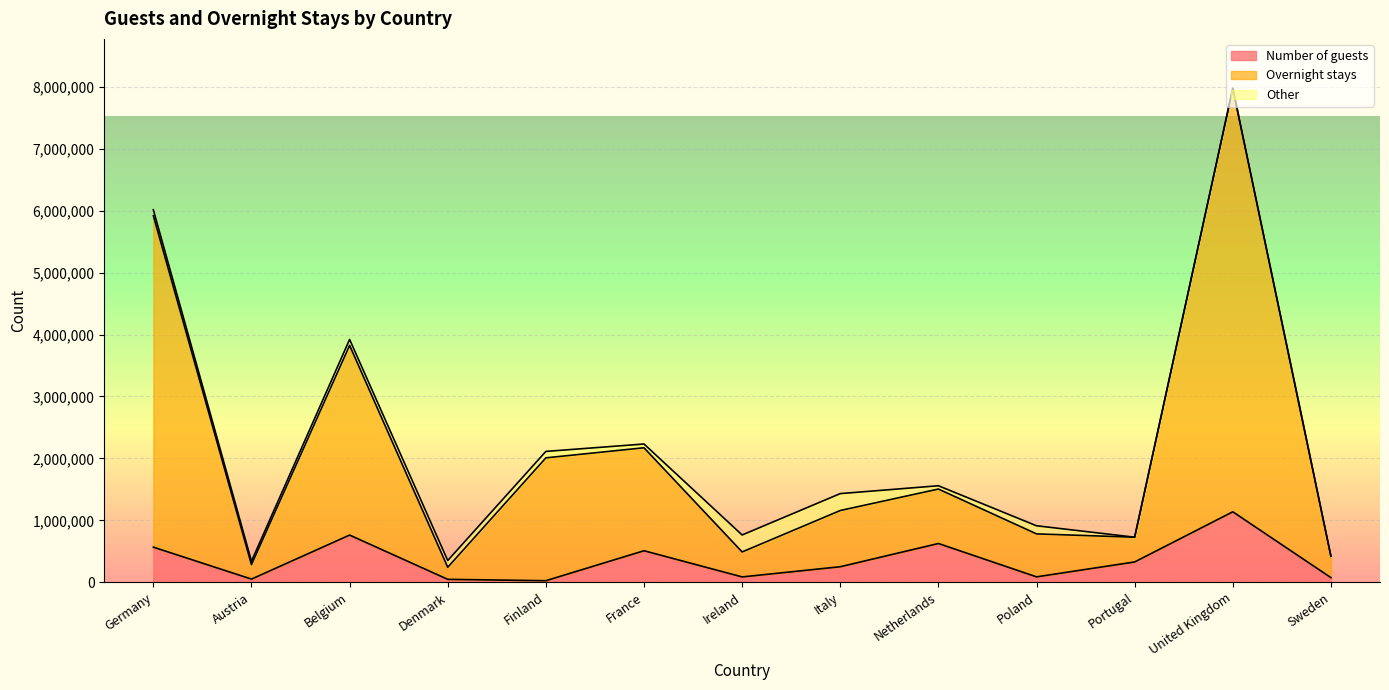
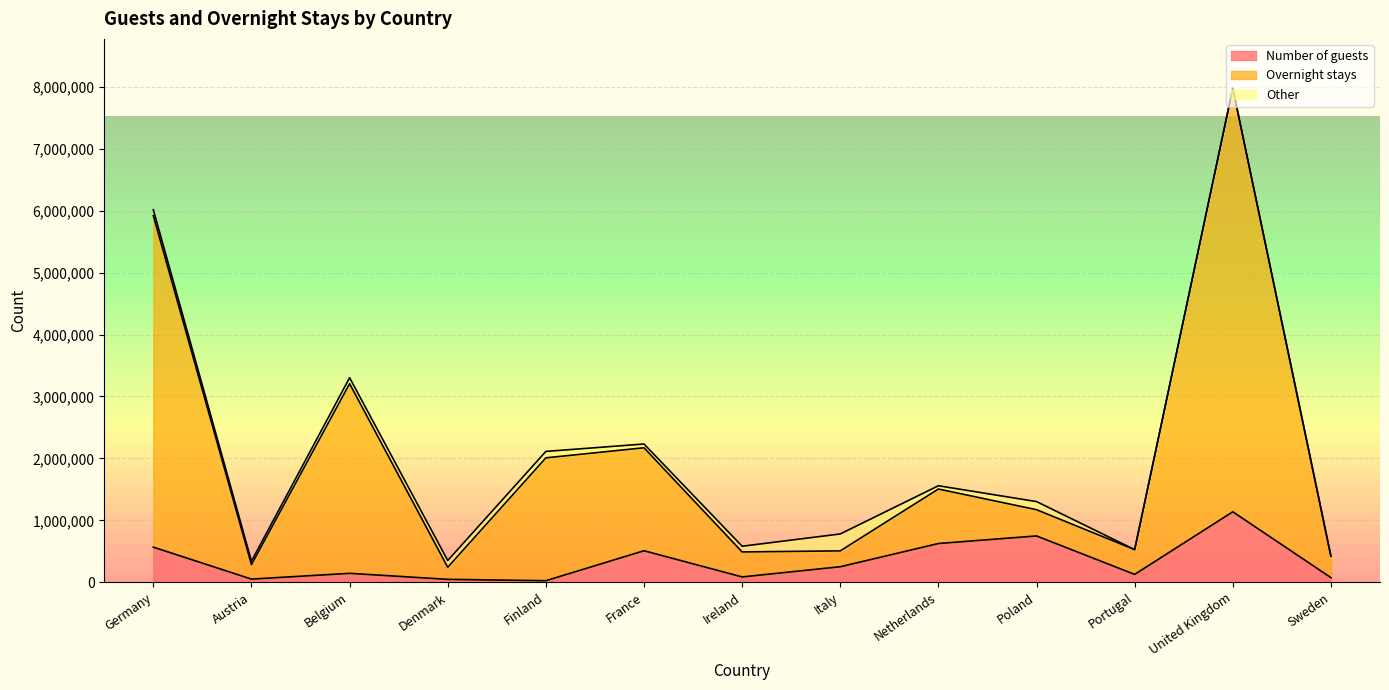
Number of guests, Belgium: 800,000 -> 100,000
Other, Ireland: 300,000 -> 100,000
Overnight stays, Italy: 900,000 -> 300,000
Number of guests, Poland: 100,000 -> 700,000
Overnight stays, Poland: 700,000 -> 400,000
Number of guests, Portugal: 300,000 -> 100,000
